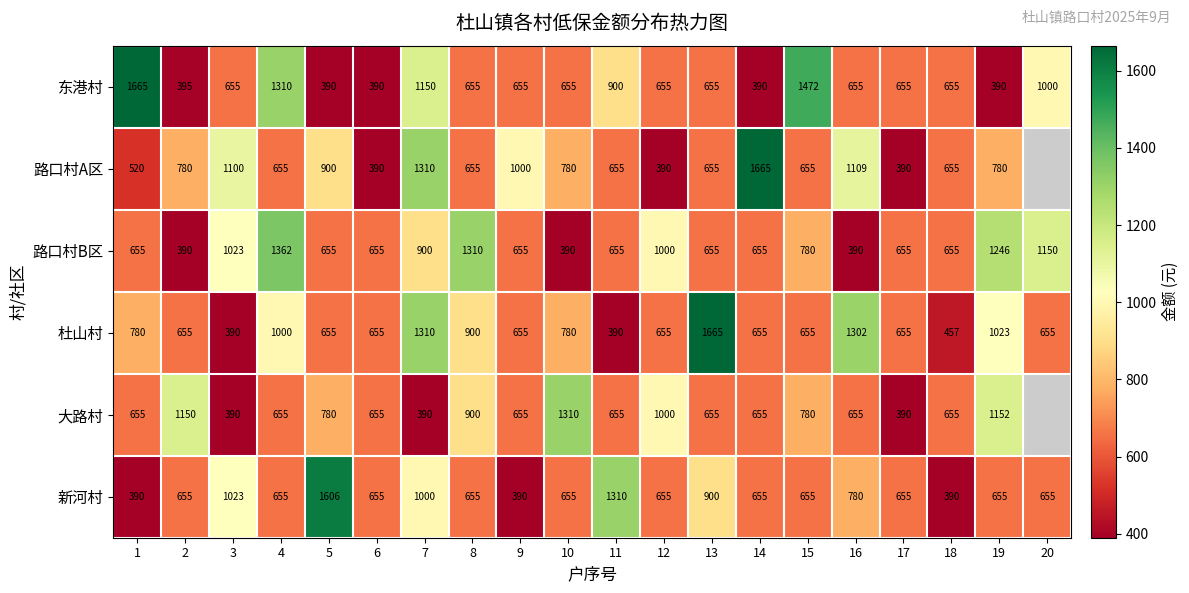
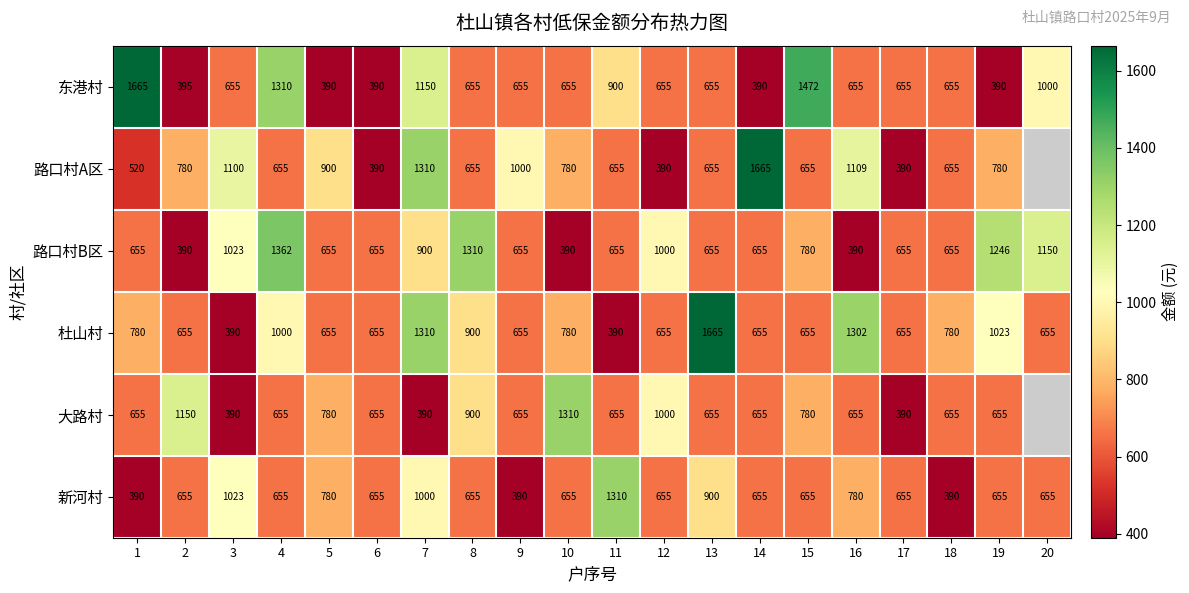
杜山村, 18: 457 -> 780
大路村, 19: 1152 -> 655
新河村, 5: 1606 -> 780
